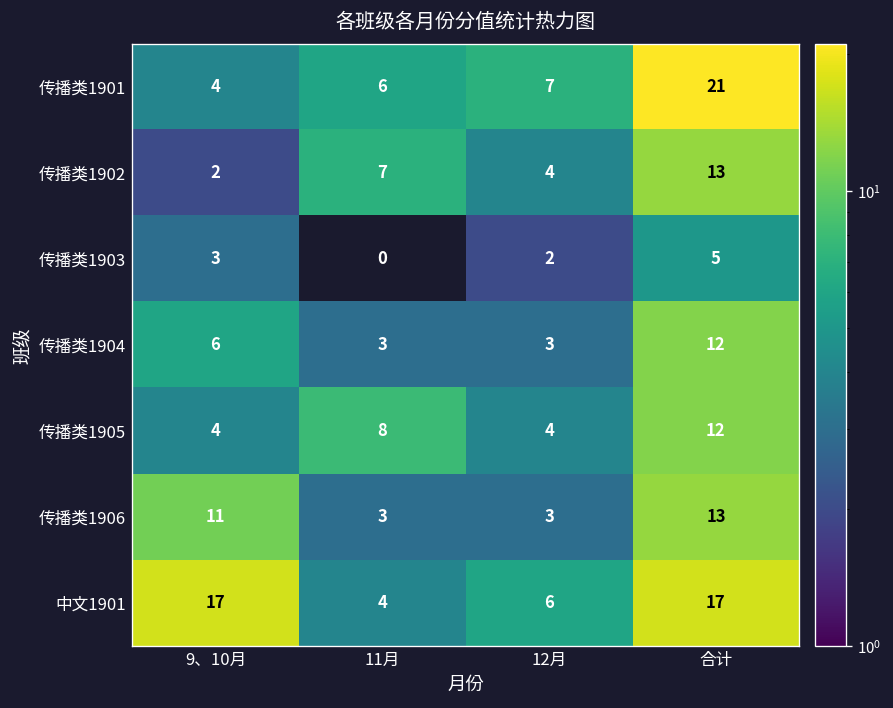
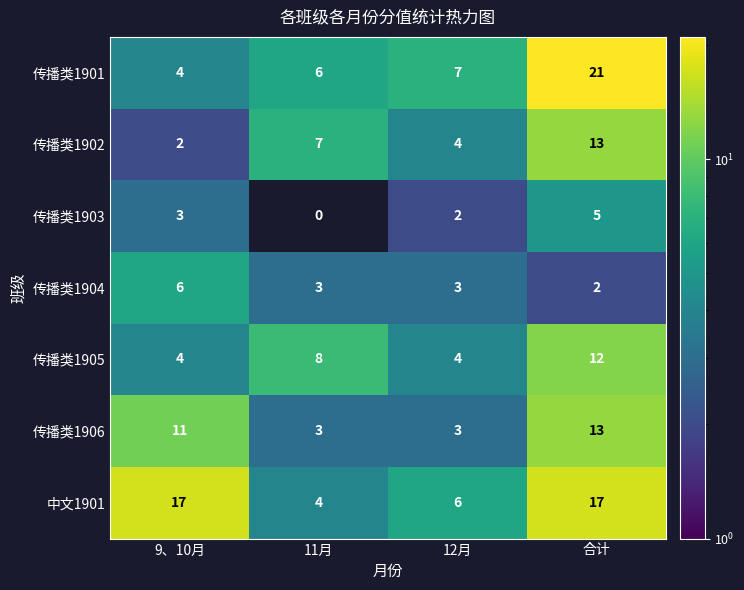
传播类1904, 合计: 12 -> 2
